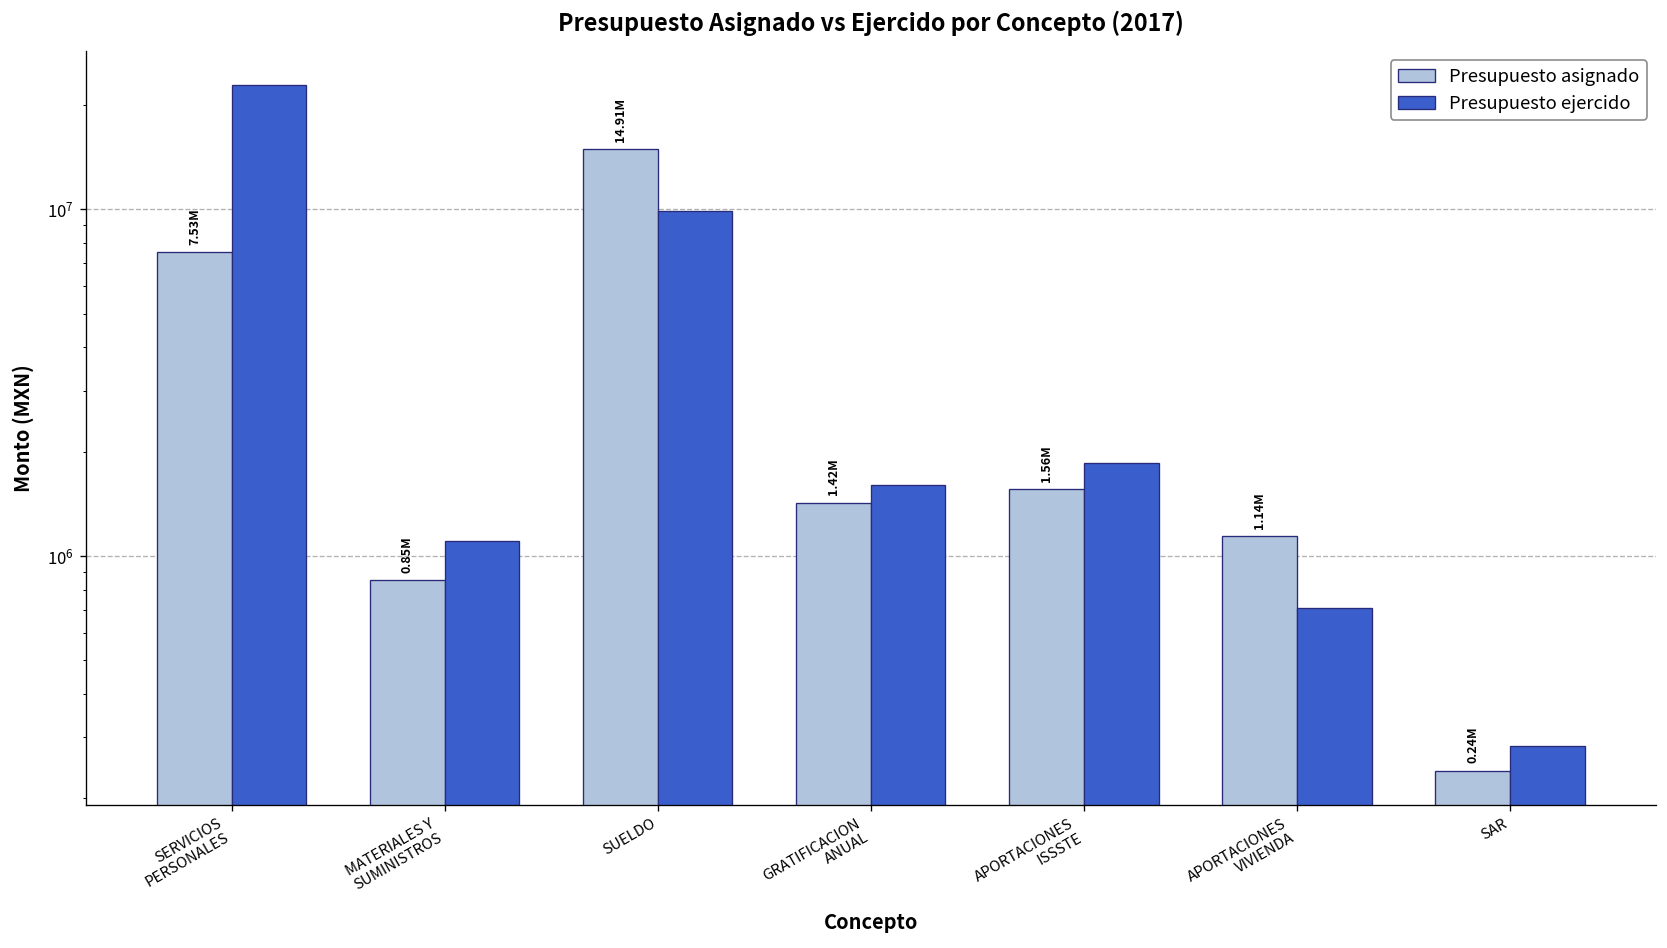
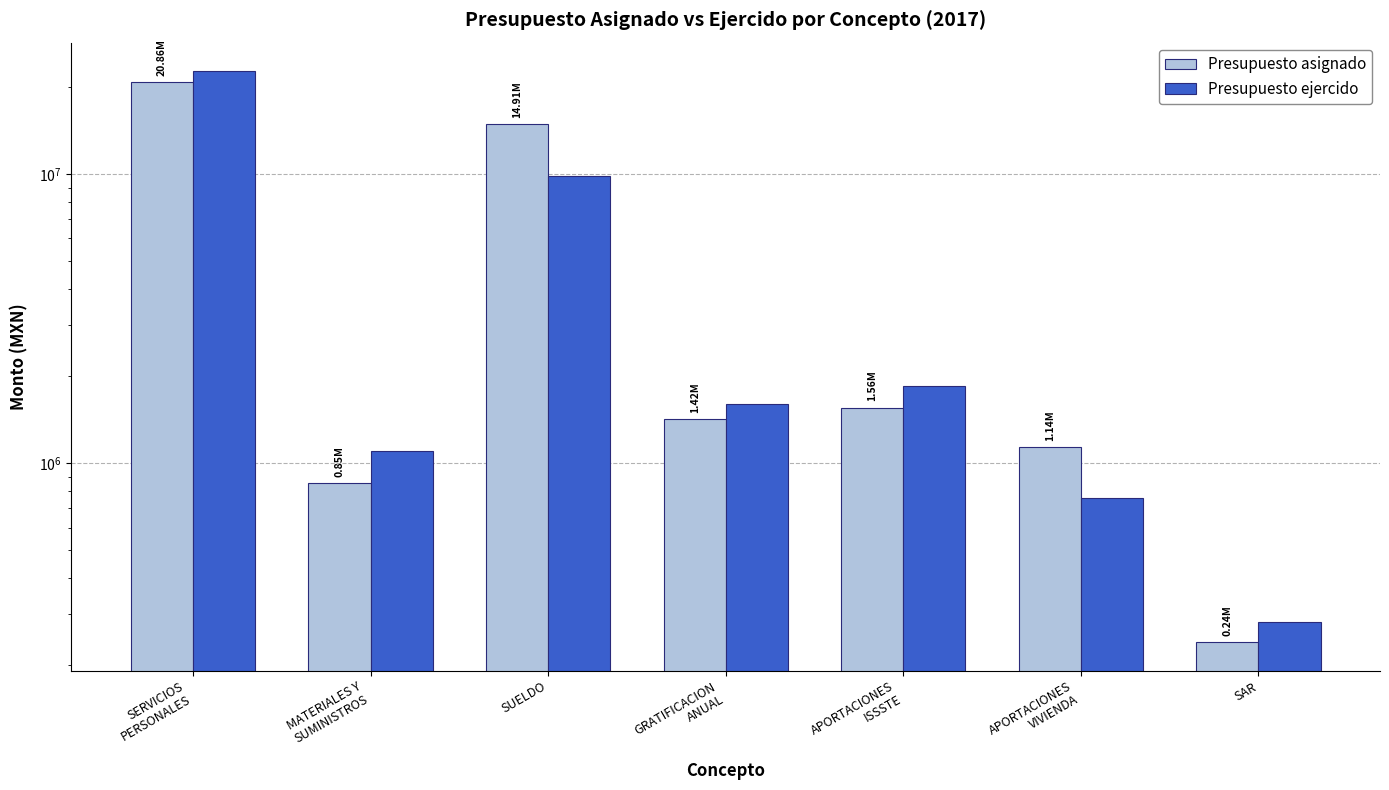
Presupuesto asignado, SERVICIOS PERSONALES: 7.53M -> 20.86M
Presupuesto ejercido, APORTACIONES VIVIENDA: 710000 -> 760000
